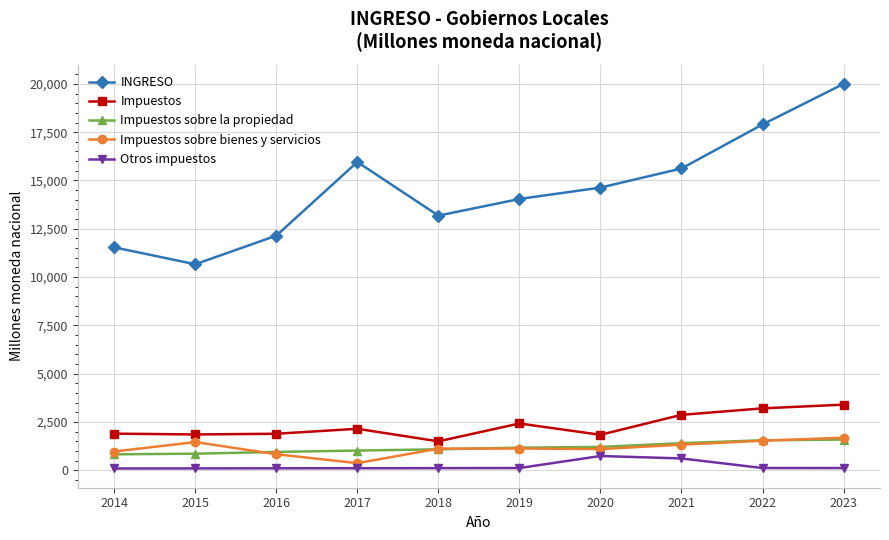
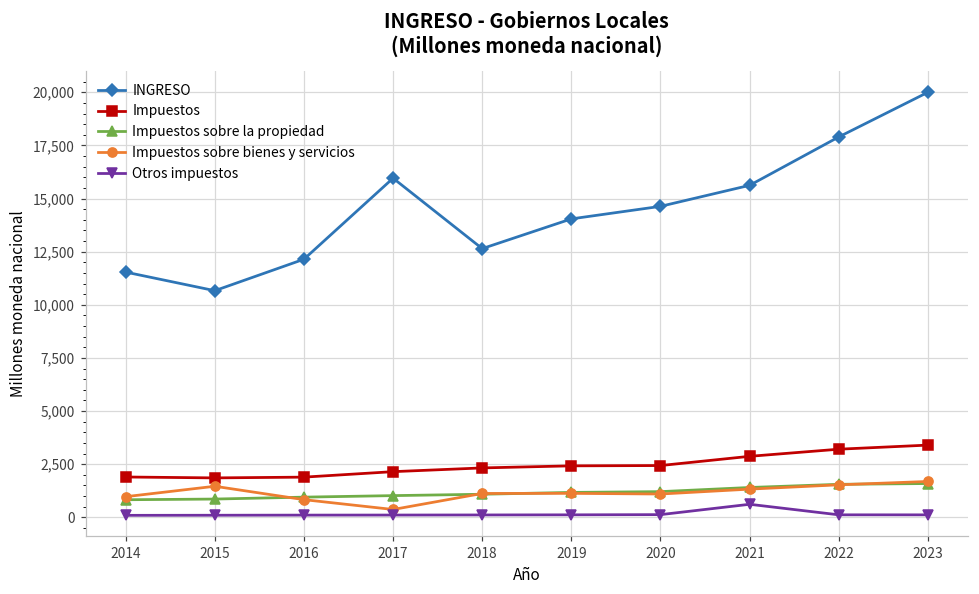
INGRESO, 2018: 13,200 -> 12,600
Impuestos, 2018: 1,500 -> 2,300
Impuestos, 2020: 1,800 -> 2,400
Otros impuestos, 2020: 700 -> 100
